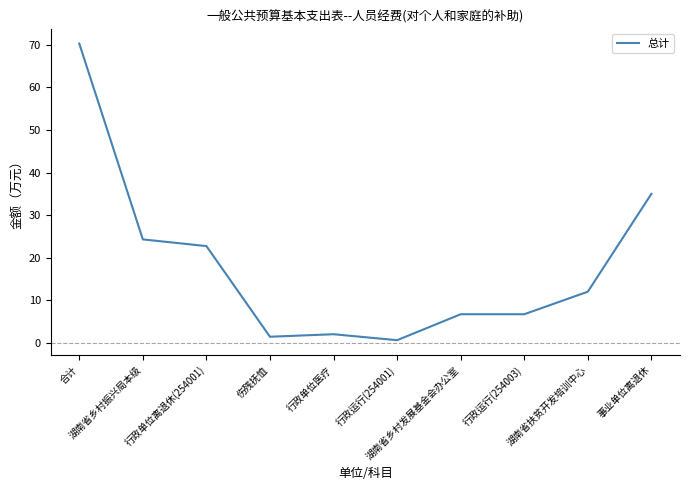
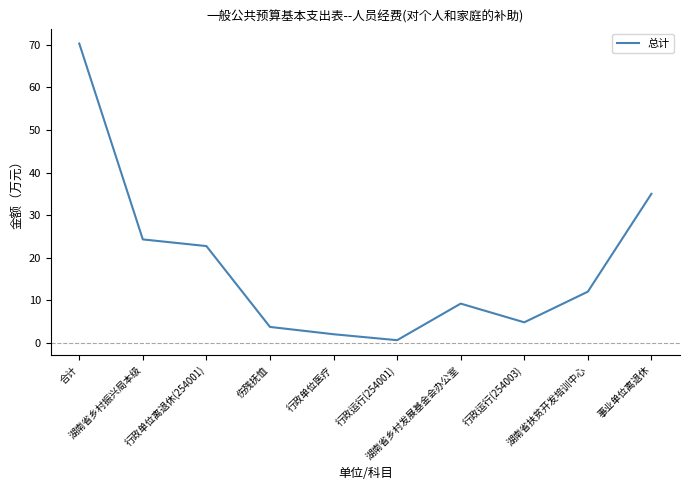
伤残抚恤: 1 -> 4
湖南省乡村发展基金会办公室: 7 -> 9
行政运行(254003): 7 -> 5
